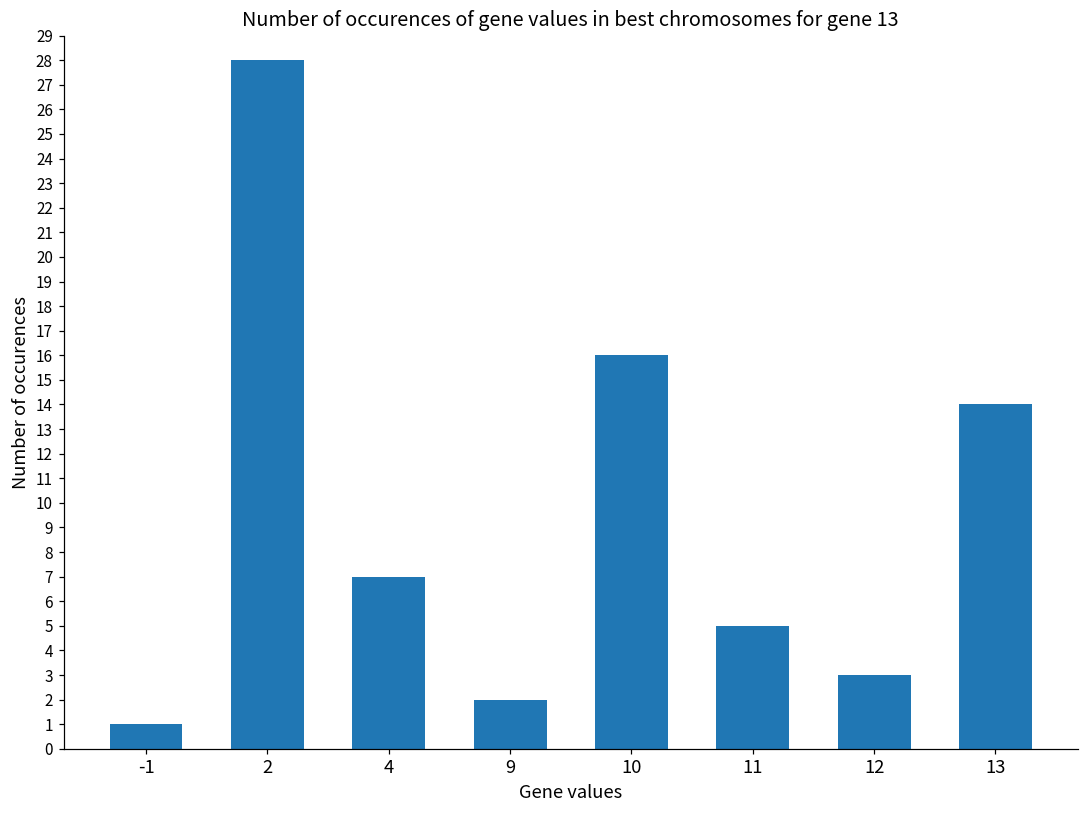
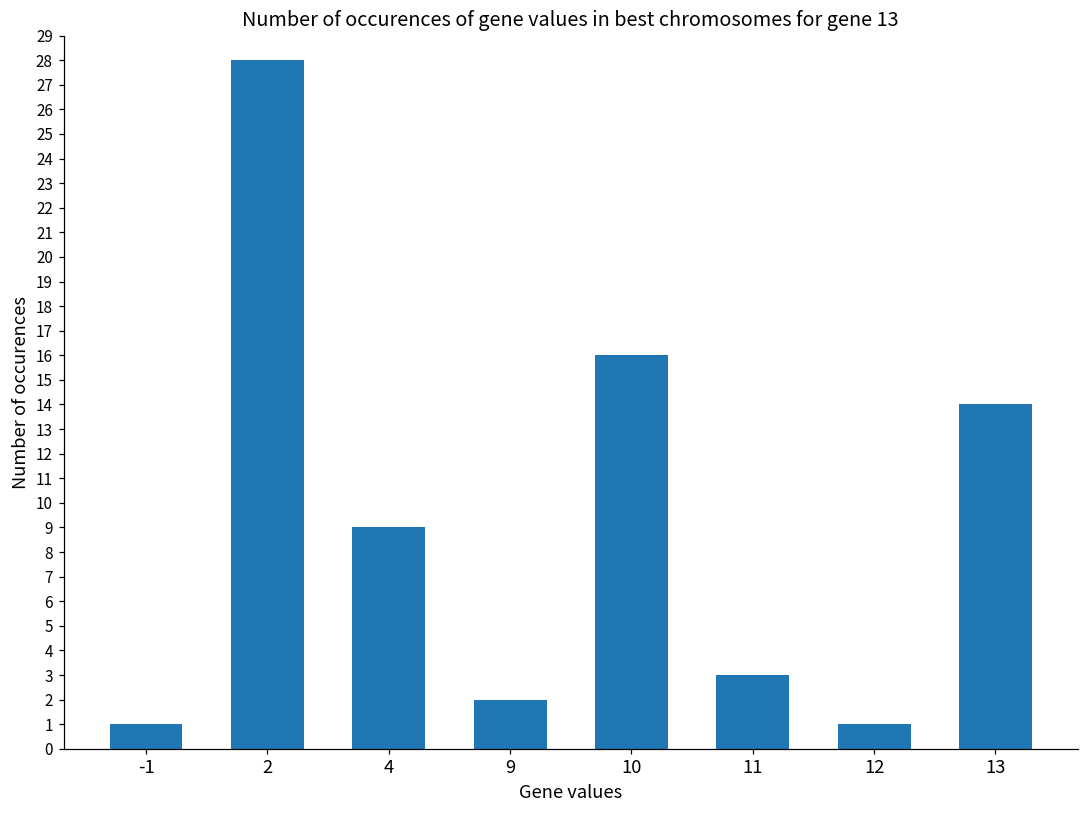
4: 7 -> 9
11: 5 -> 3
12: 3 -> 1
